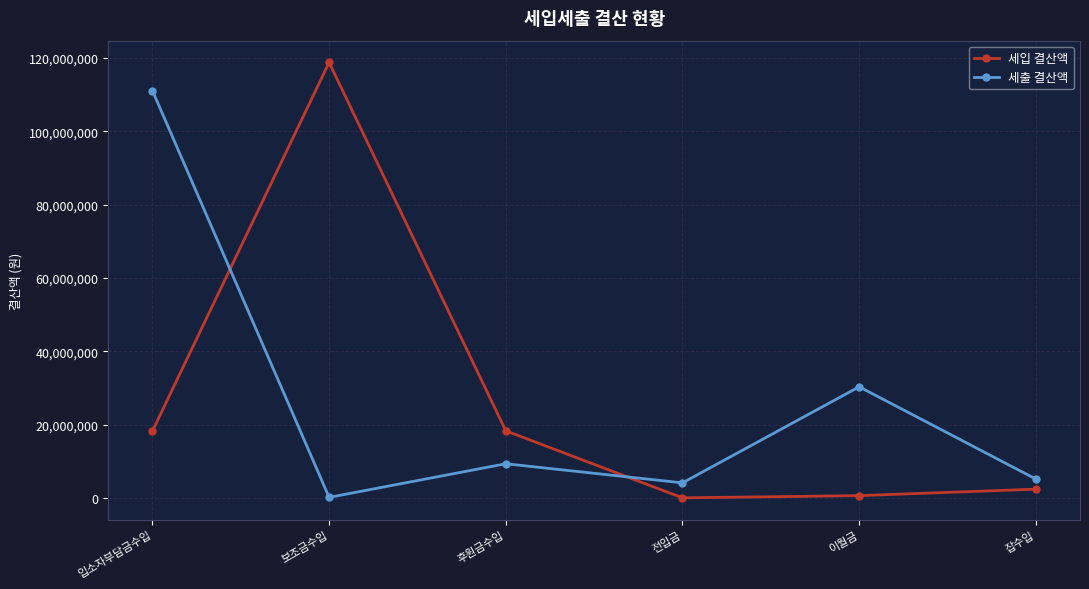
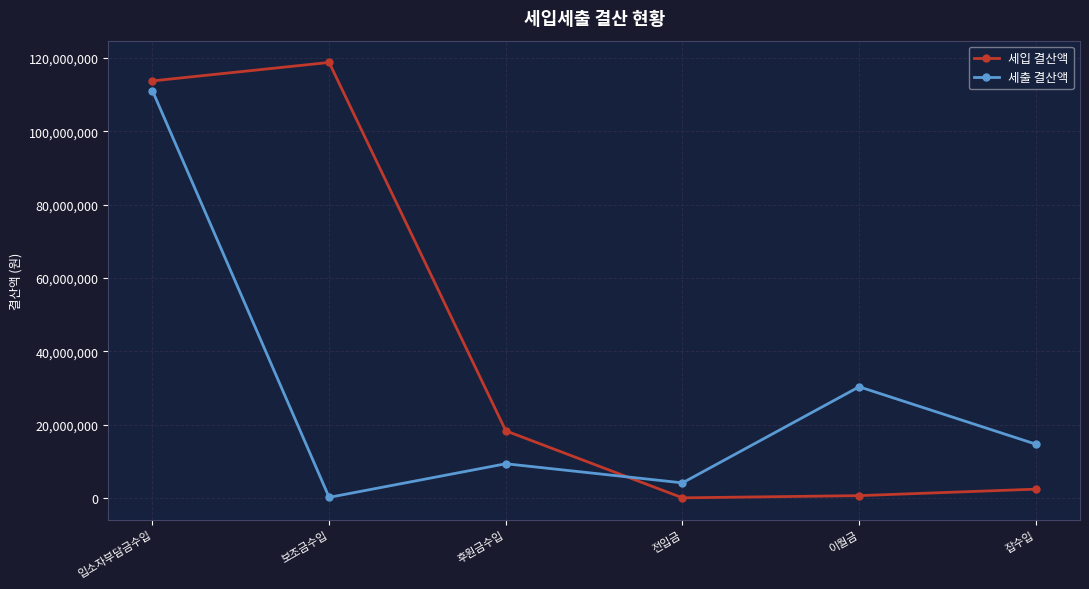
세입 결산액, 입소자부담금수입: 18,000,000 -> 114,000,000
세출 결산액, 잡수입: 5,000,000 -> 15,000,000
